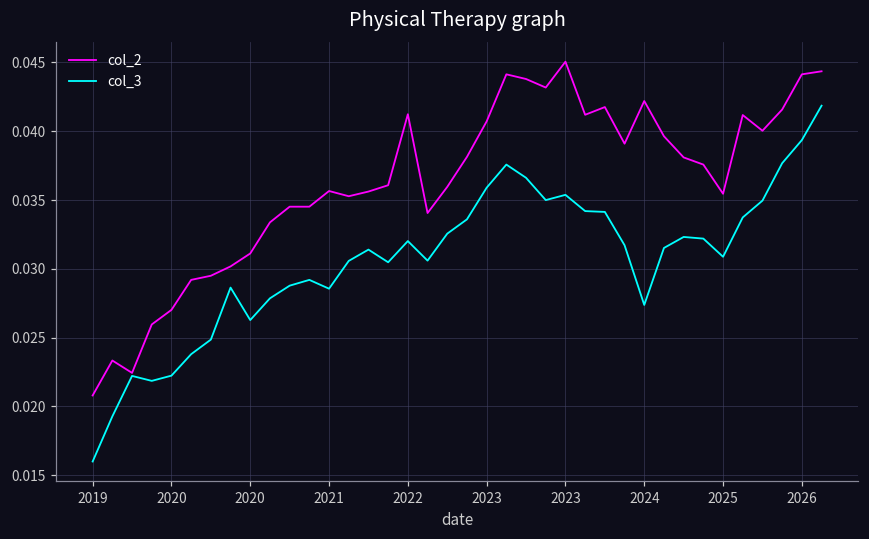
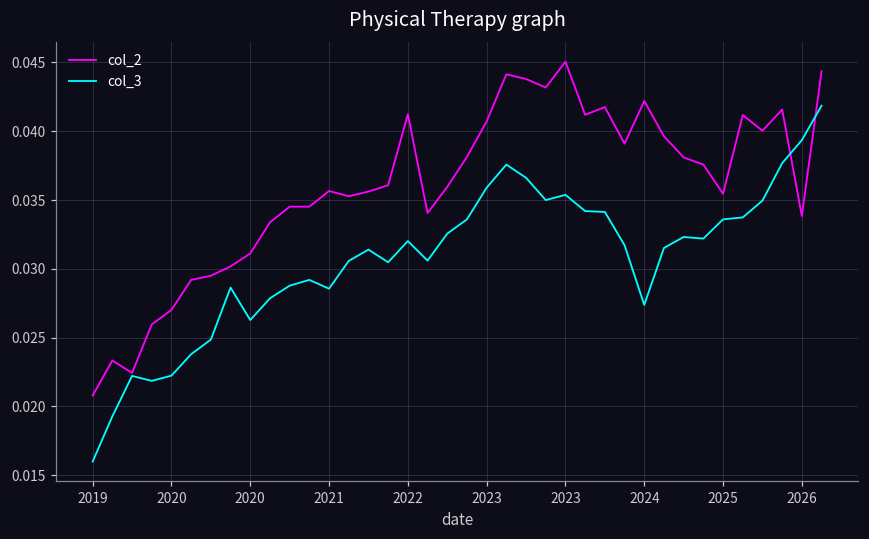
col_3, 2025: 0.0309 -> 0.0336
col_2, 2026: 0.0441 -> 0.0338
